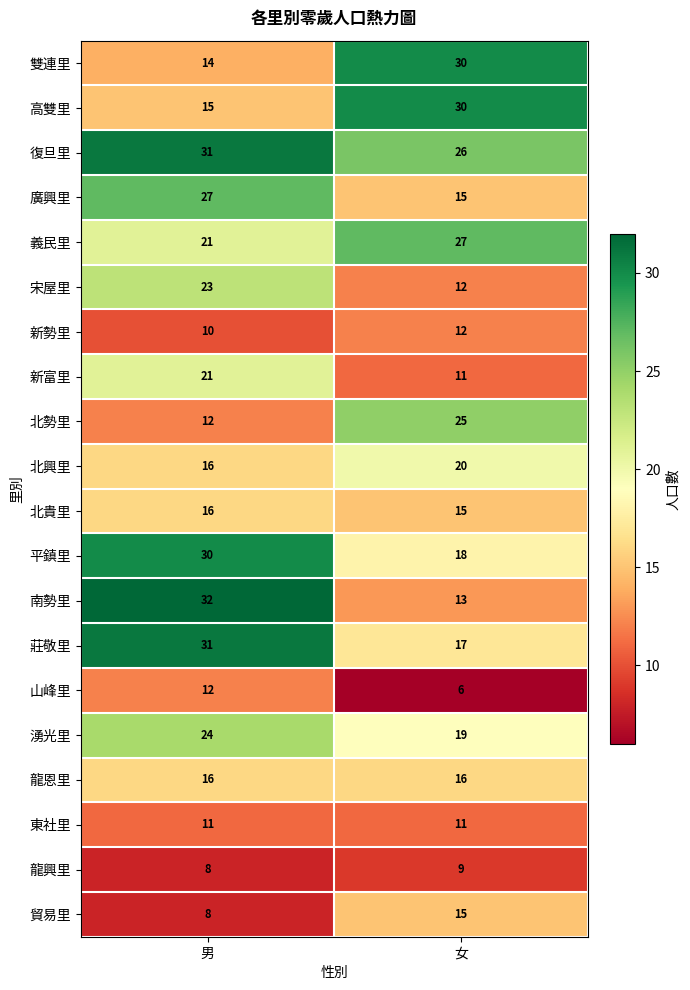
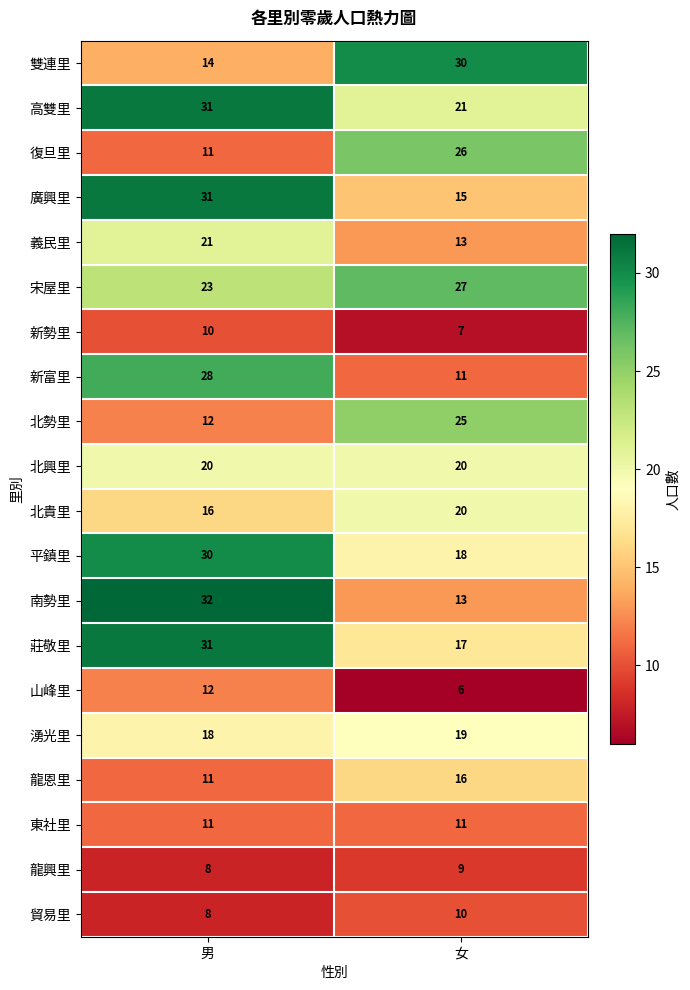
高雙里, 男: 15 -> 31
高雙里, 女: 30 -> 21
復旦里, 男: 31 -> 11
廣興里, 男: 27 -> 31
義民里, 女: 27 -> 13
宋屋里, 女: 12 -> 27
新勢里, 女: 12 -> 7
新富里, 男: 21 -> 28
北興里, 男: 16 -> 20
北貴里, 女: 15 -> 20
湧光里, 男: 24 -> 18
龍恩里, 男: 16 -> 11
貿易里, 女: 15 -> 10
